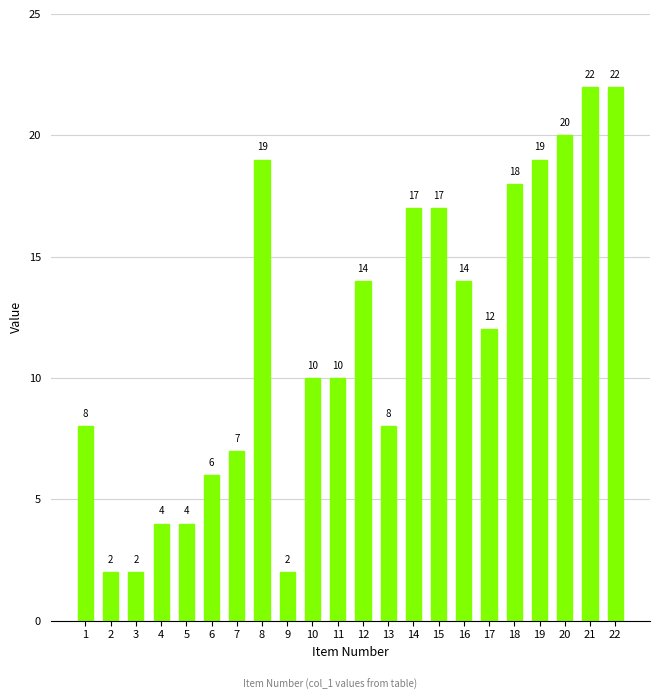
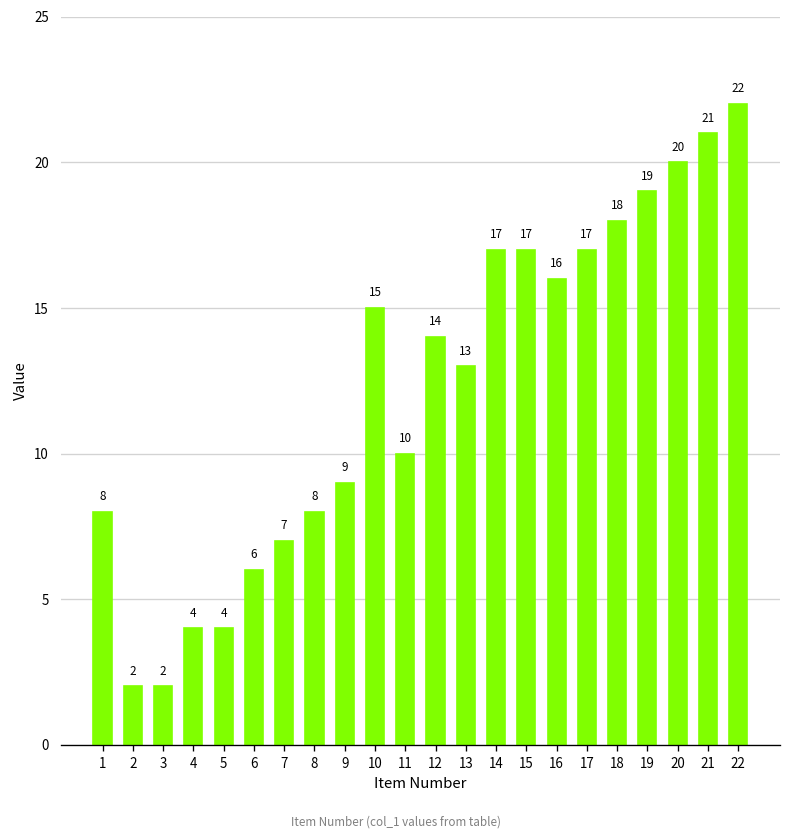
8: 19 -> 8
9: 2 -> 9
10: 10 -> 15
13: 8 -> 13
16: 14 -> 16
17: 12 -> 17
21: 22 -> 21
